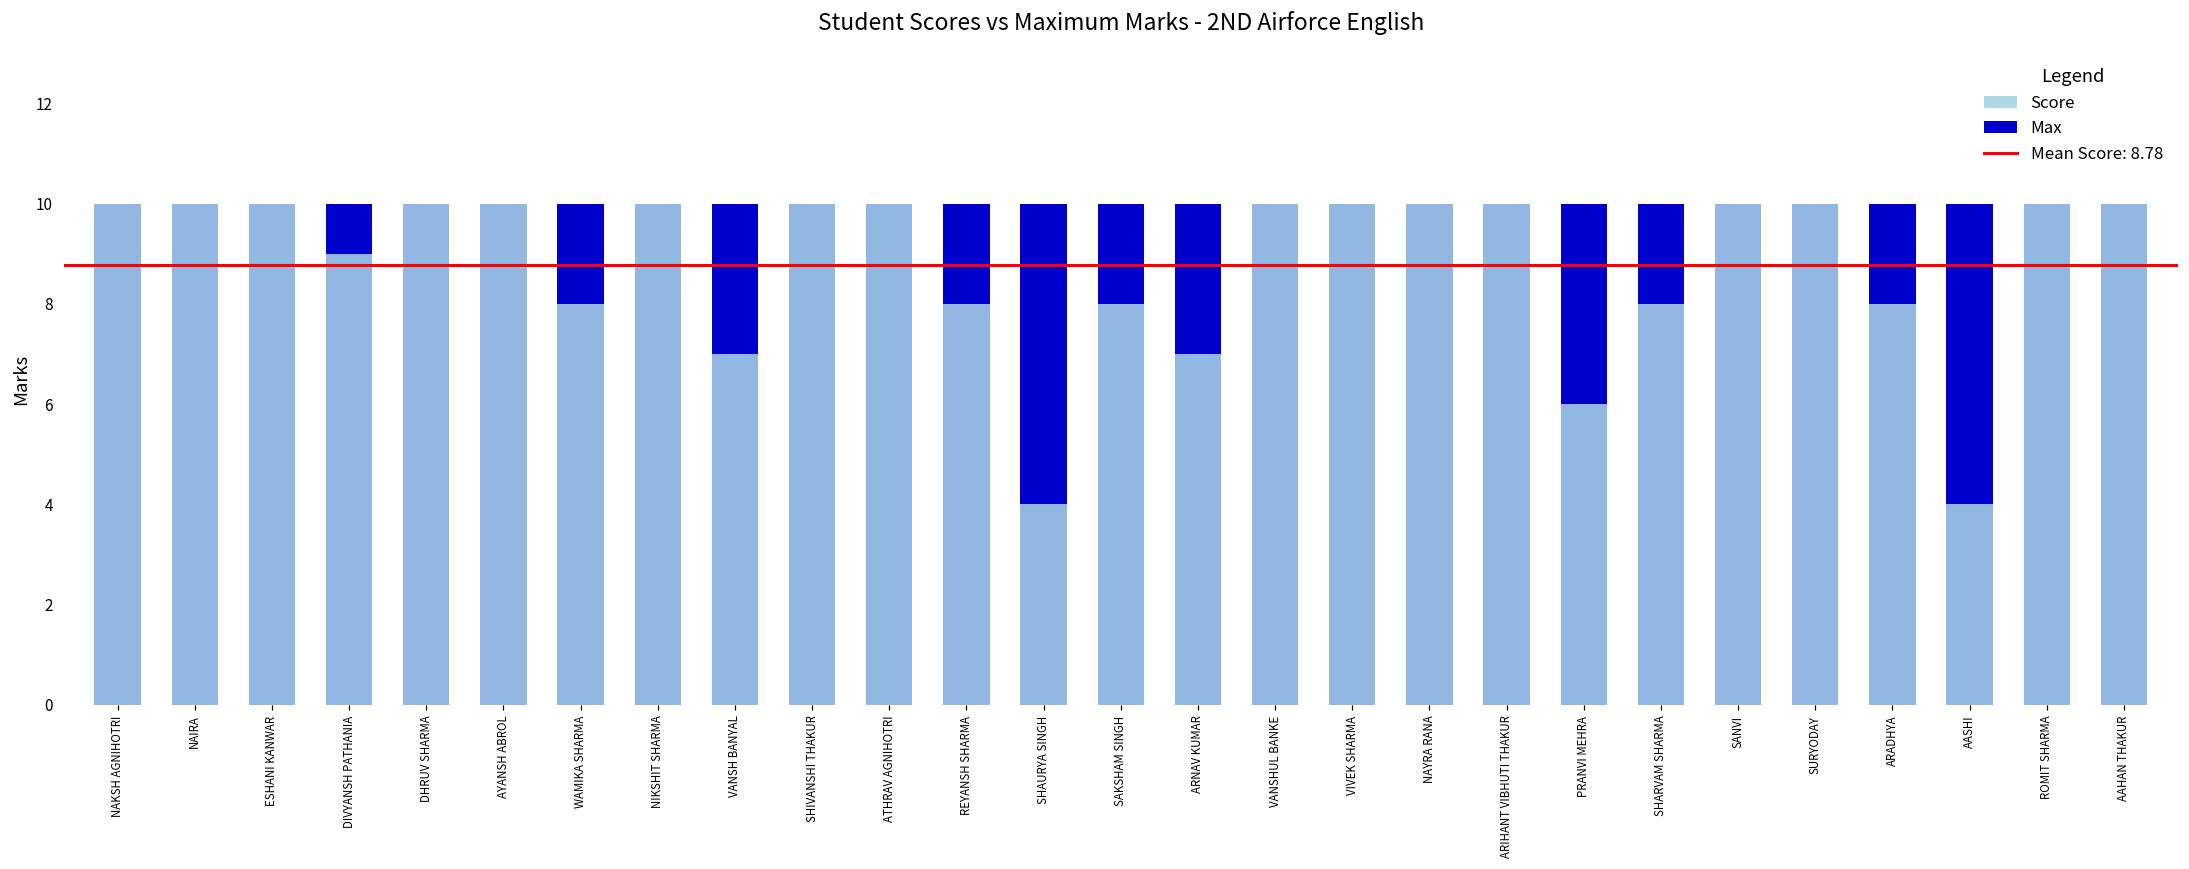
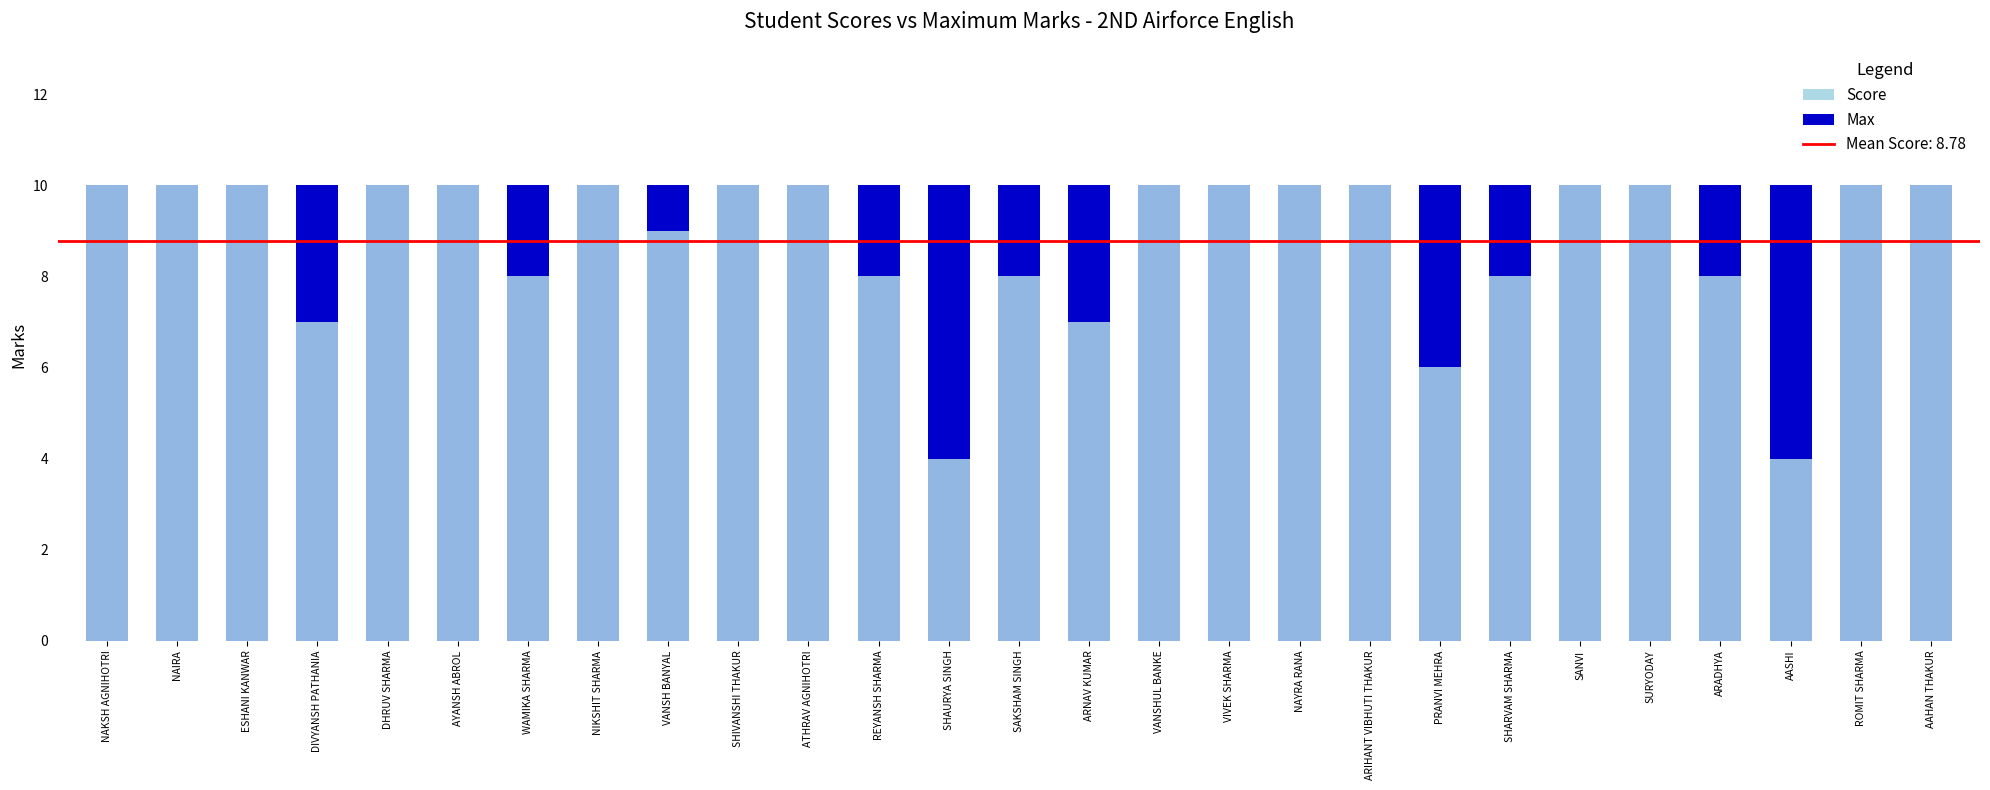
Score, DIVYANSH PATHANIA: 9 -> 7
Score, VANSH BANYAL: 7 -> 9
